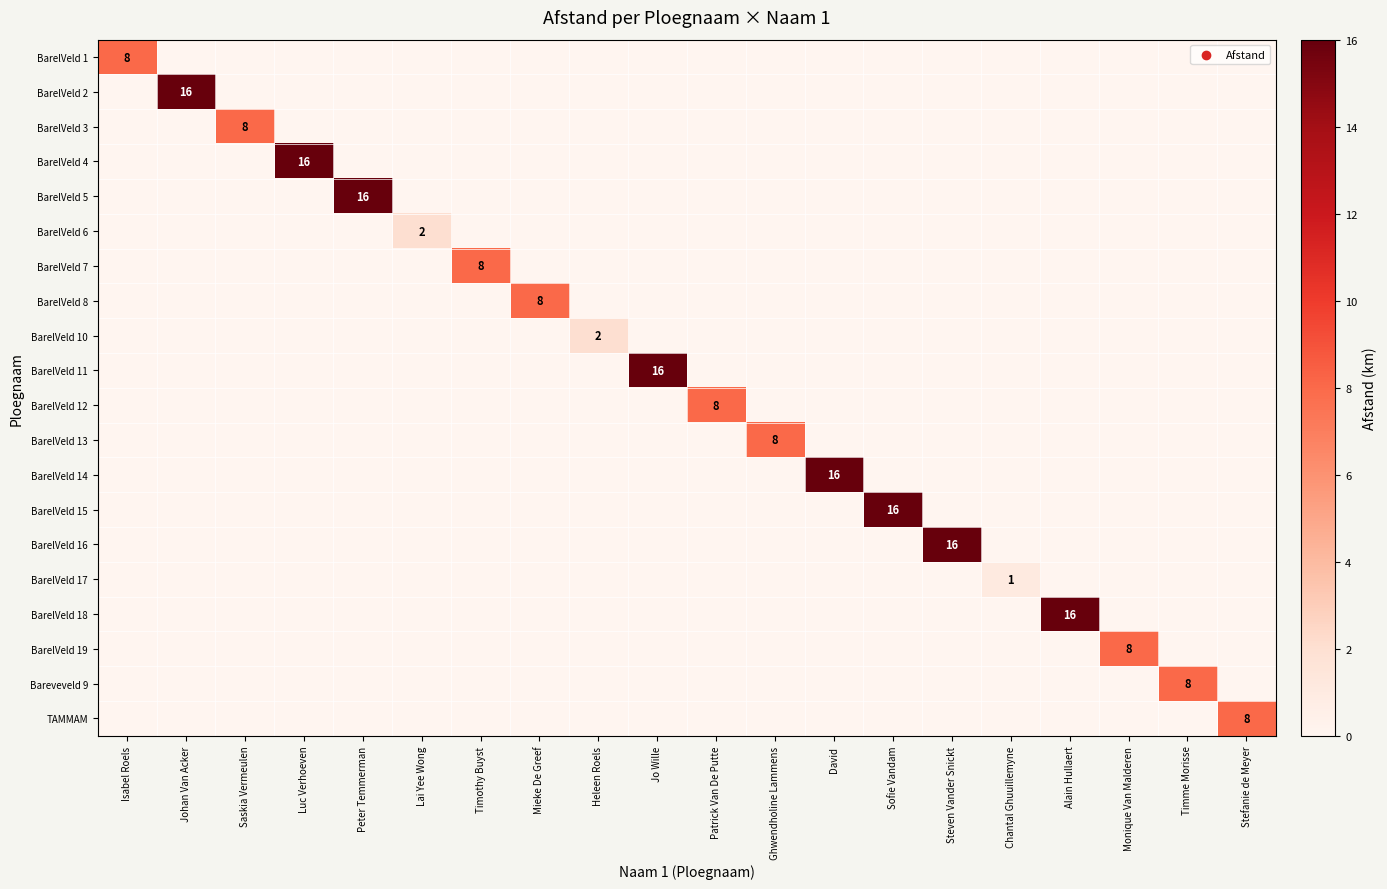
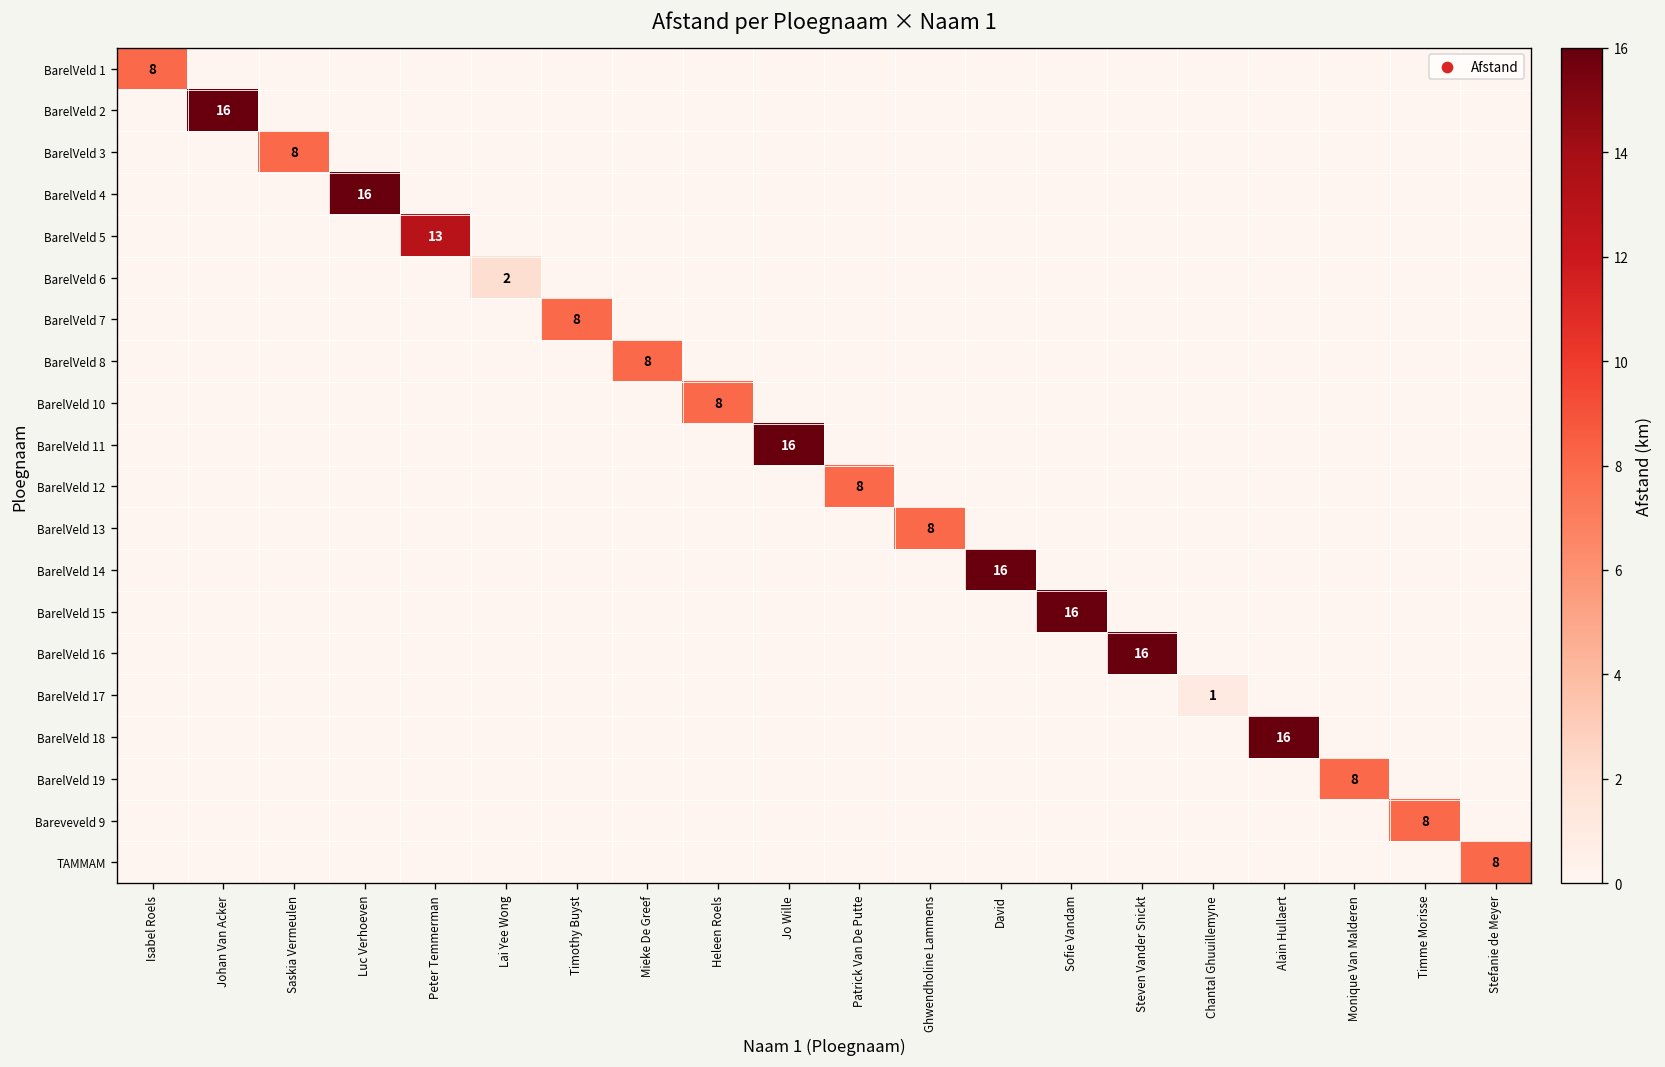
BarelVeld 5, Peter Temmerman: 16 -> 13
BarelVeld 10, Heleen Roels: 2 -> 8
